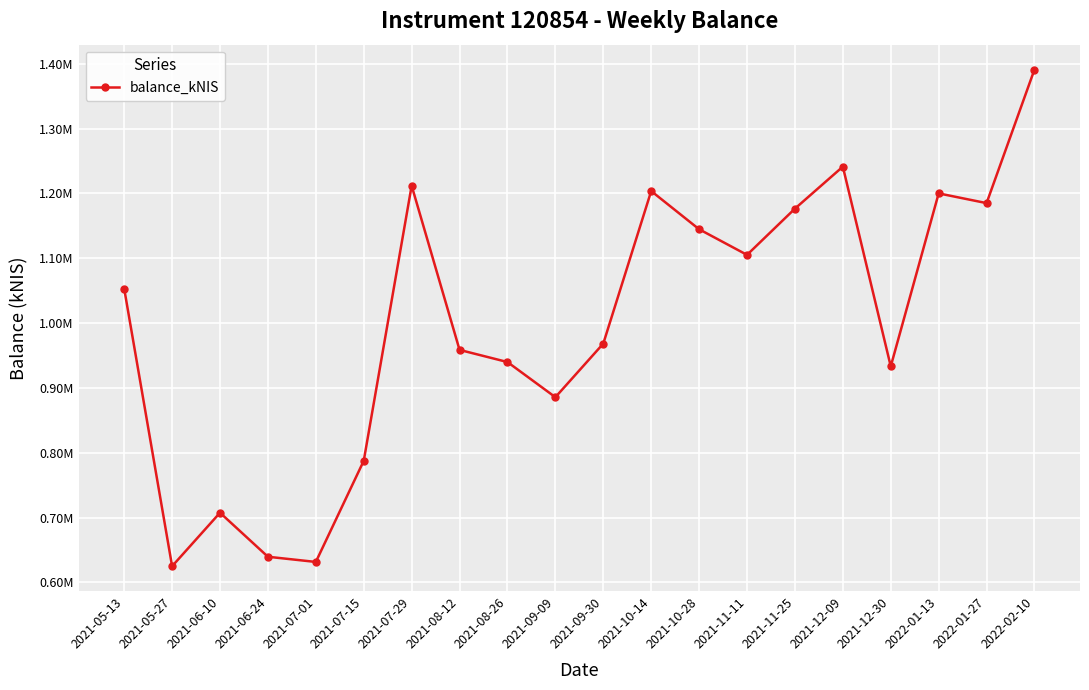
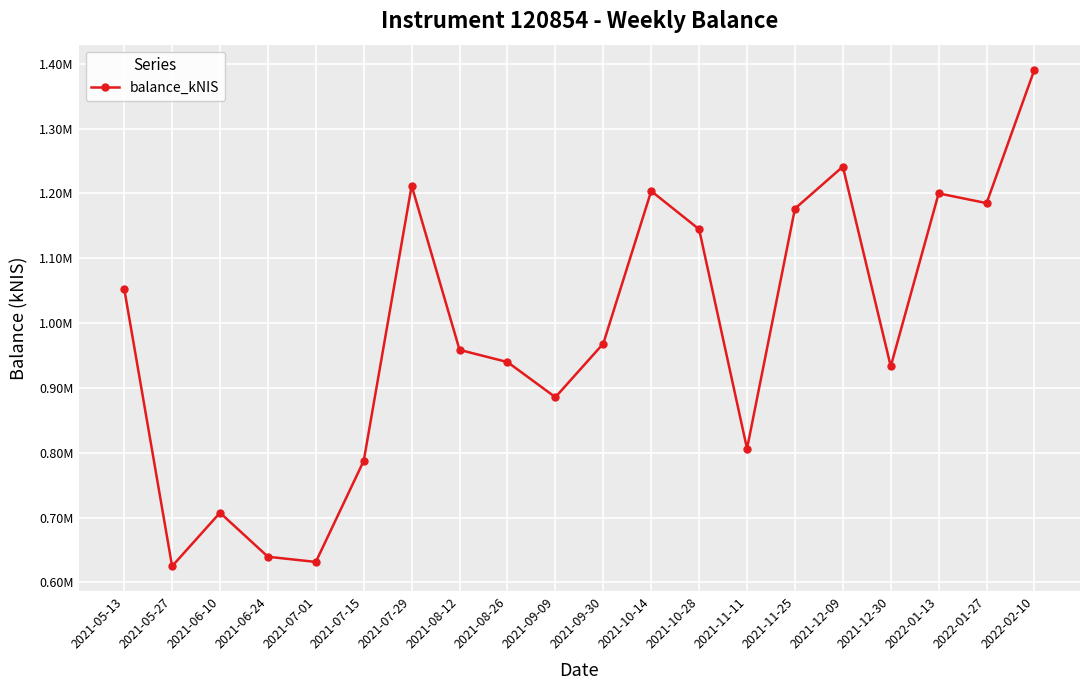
2021-11-11: 1110000 -> 810000
